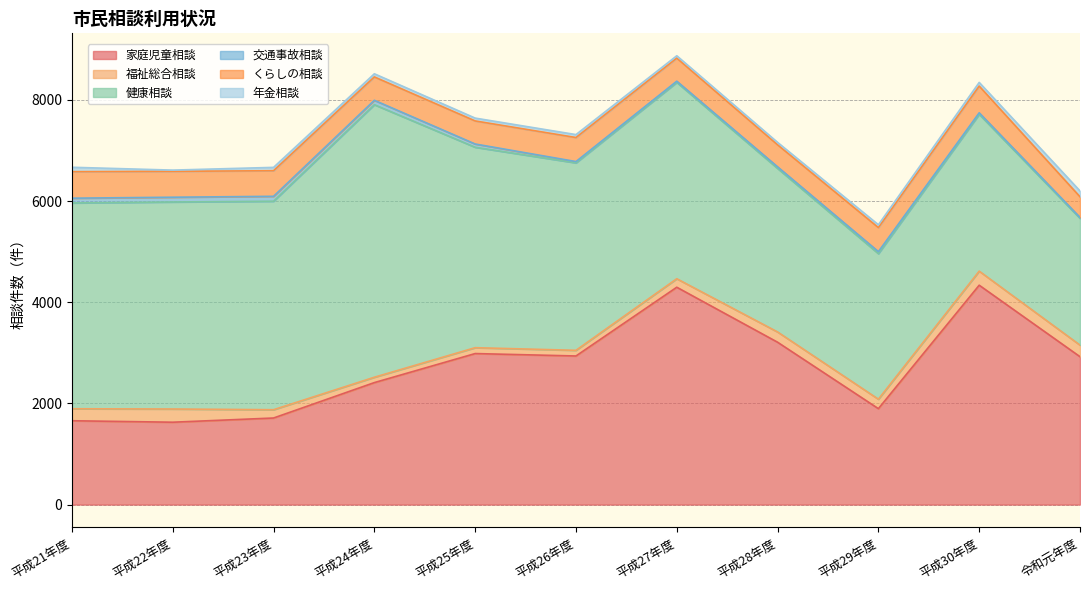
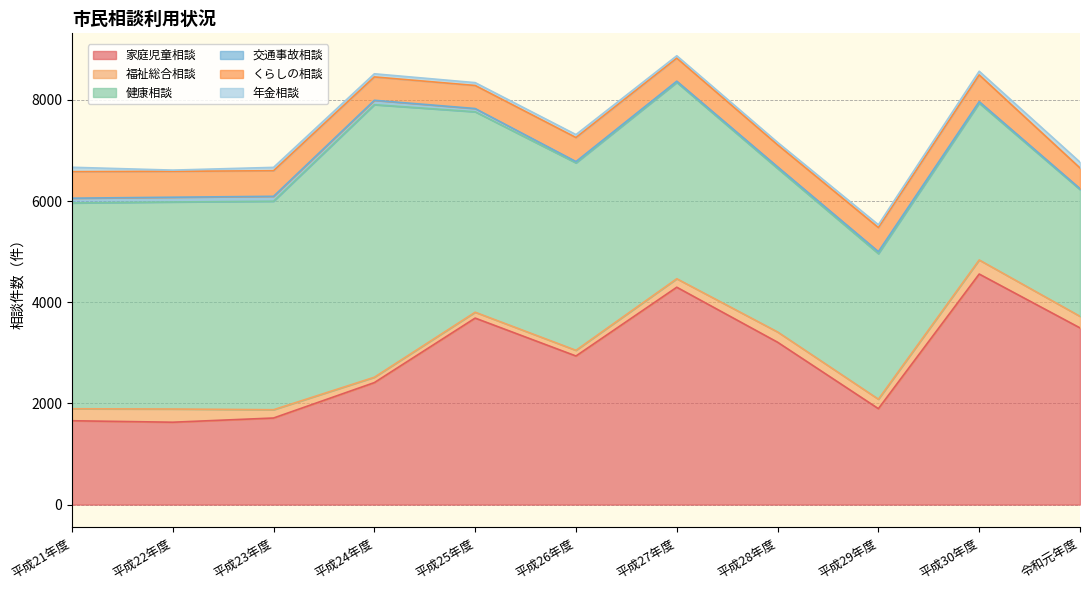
家庭児童相談, 平成25年度: 3000 -> 3700
家庭児童相談, 平成30年度: 4300 -> 4600
家庭児童相談, 令和元年度: 2900 -> 3500
